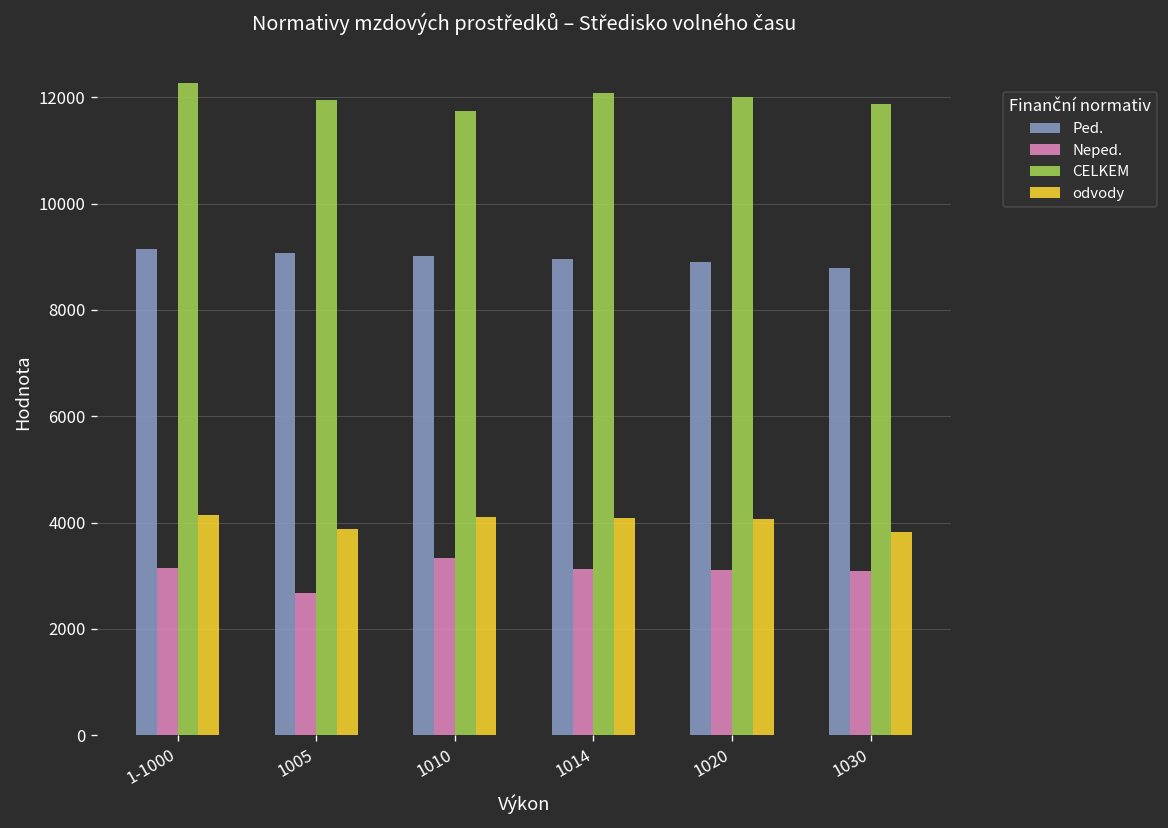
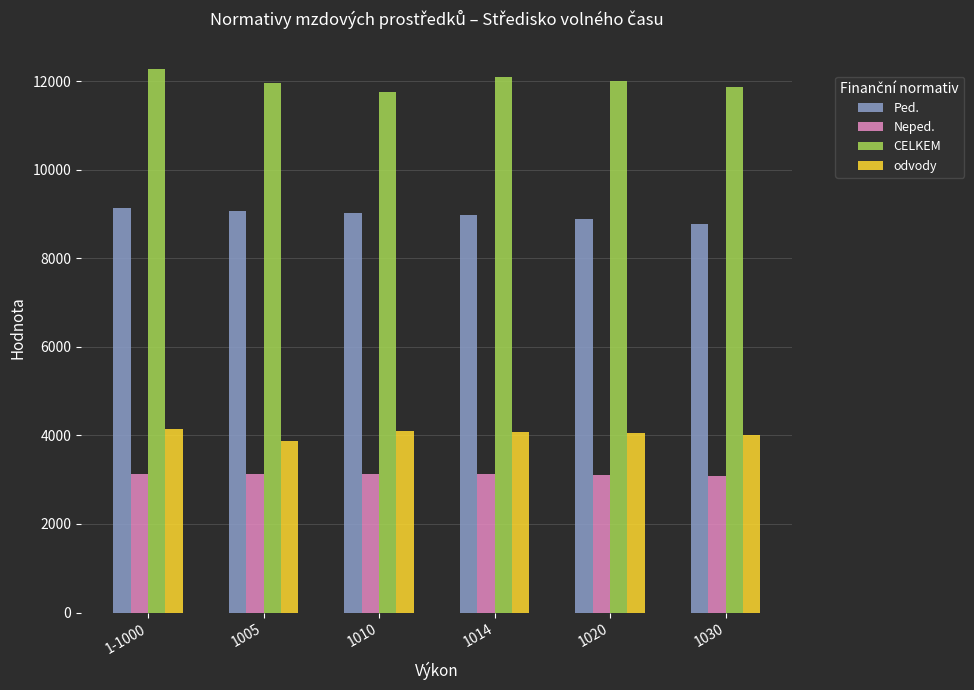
Neped., 1005: 2700 -> 3100
Neped., 1010: 3300 -> 3100
odvody, 1030: 3800 -> 4000
